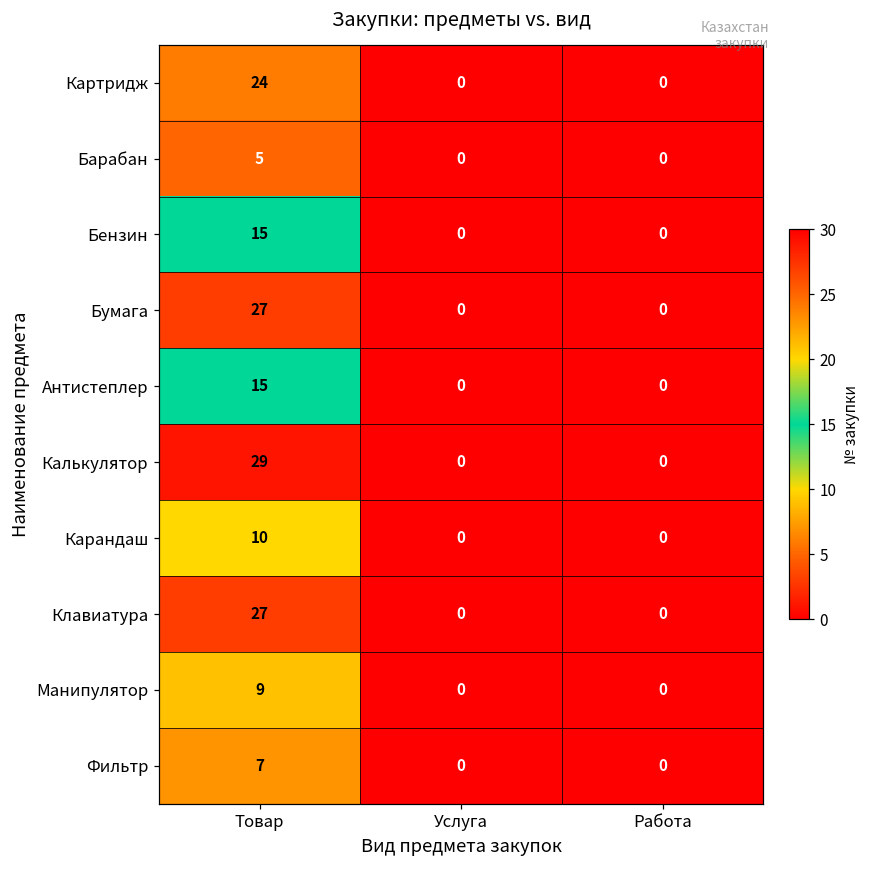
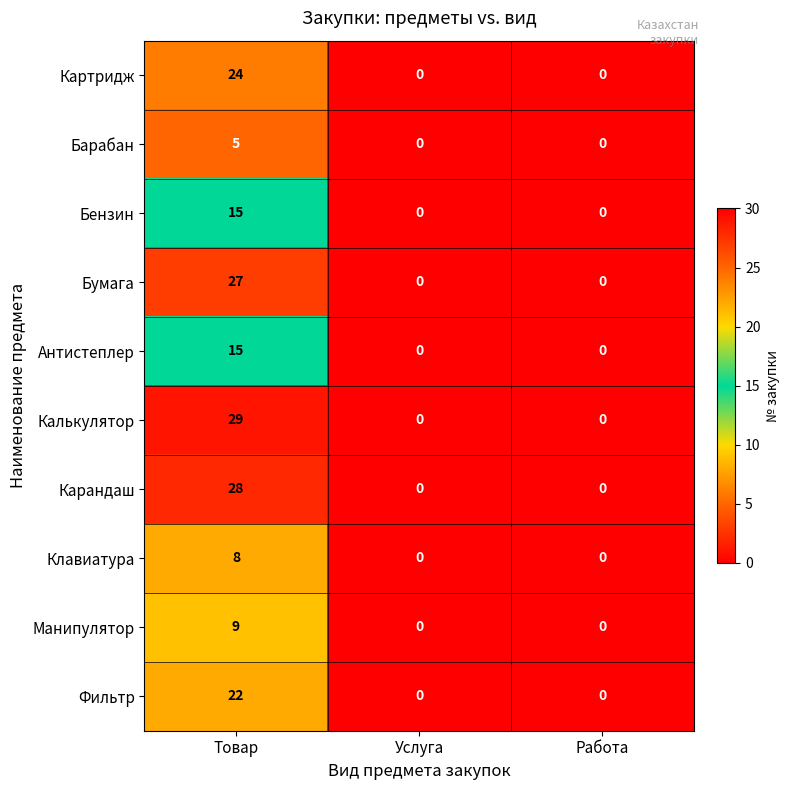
Карандаш, Товар: 10 -> 28
Клавиатура, Товар: 27 -> 8
Фильтр, Товар: 7 -> 22
